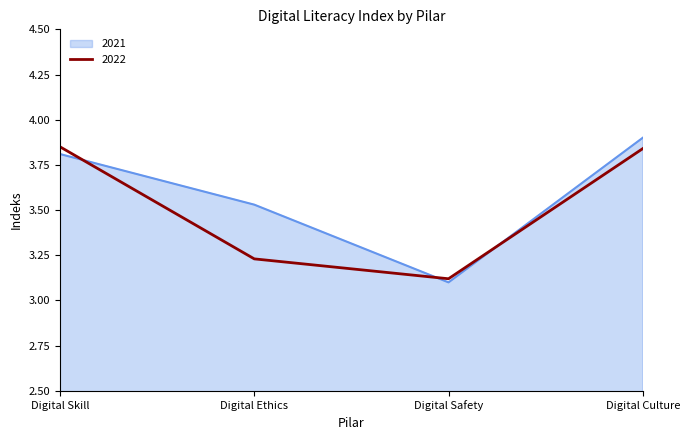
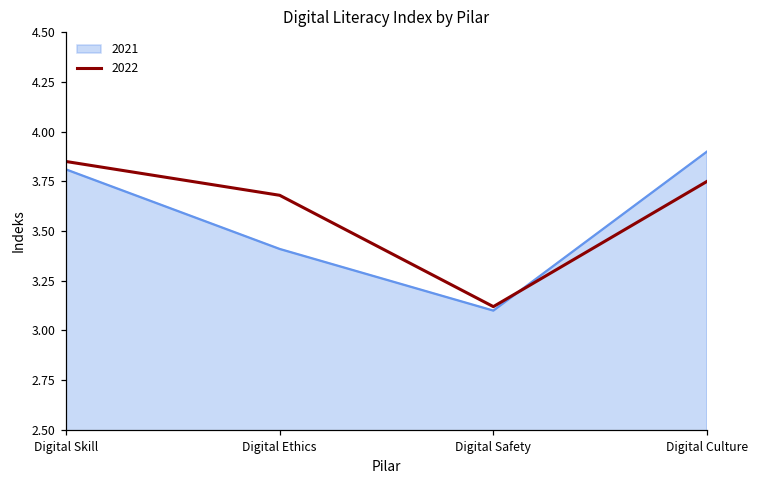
2021, Digital Ethics: 3.53 -> 3.41
2022, Digital Ethics: 3.23 -> 3.68
2022, Digital Culture: 3.84 -> 3.75
